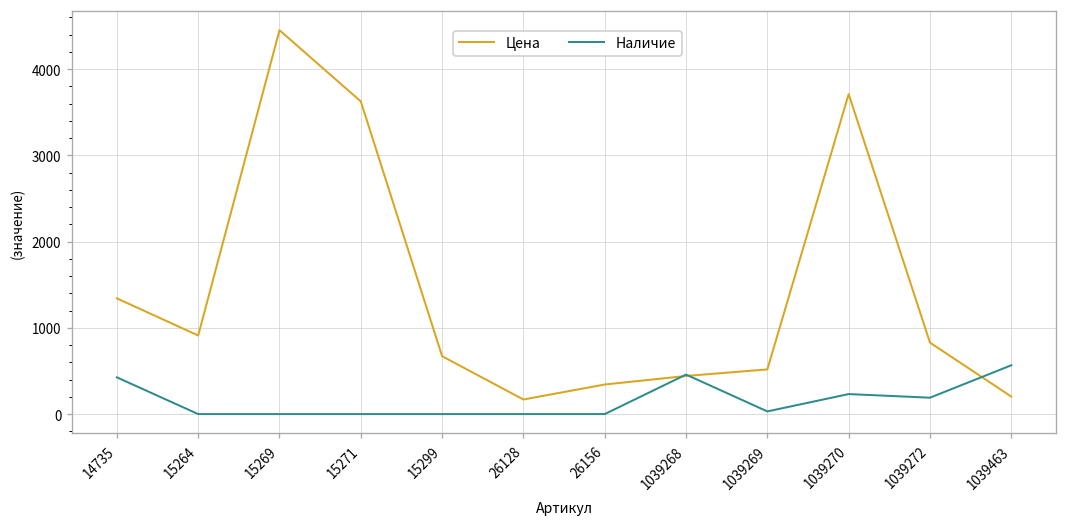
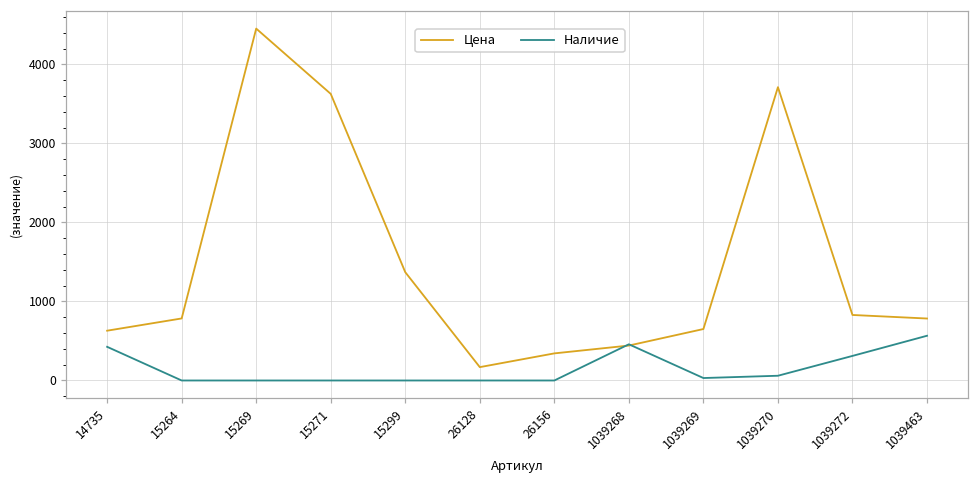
Цена, 14735: 1300 -> 600
Цена, 15264: 900 -> 800
Цена, 15299: 700 -> 1400
Цена, 1039269: 500 -> 700
Наличие, 1039270: 200 -> 100
Наличие, 1039272: 200 -> 300
Цена, 1039463: 200 -> 800
